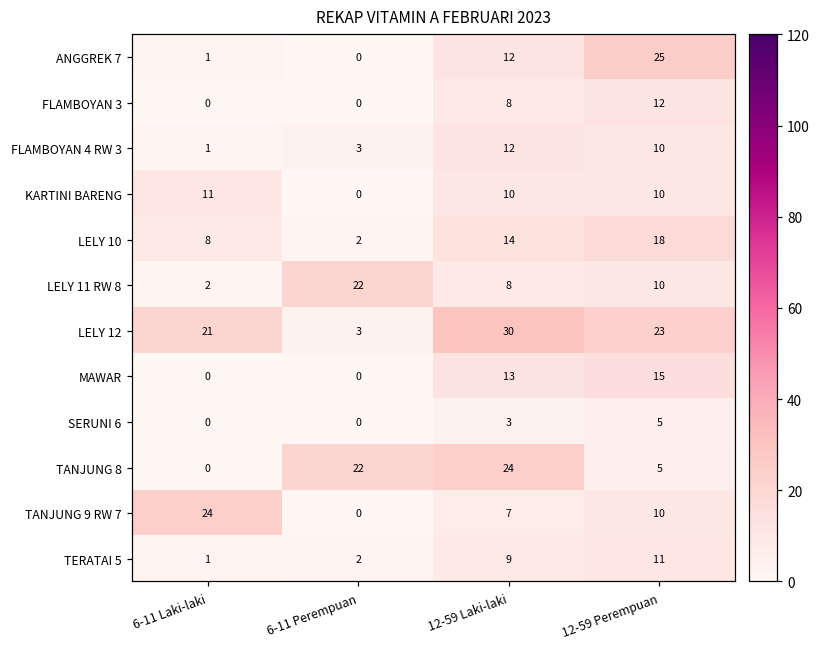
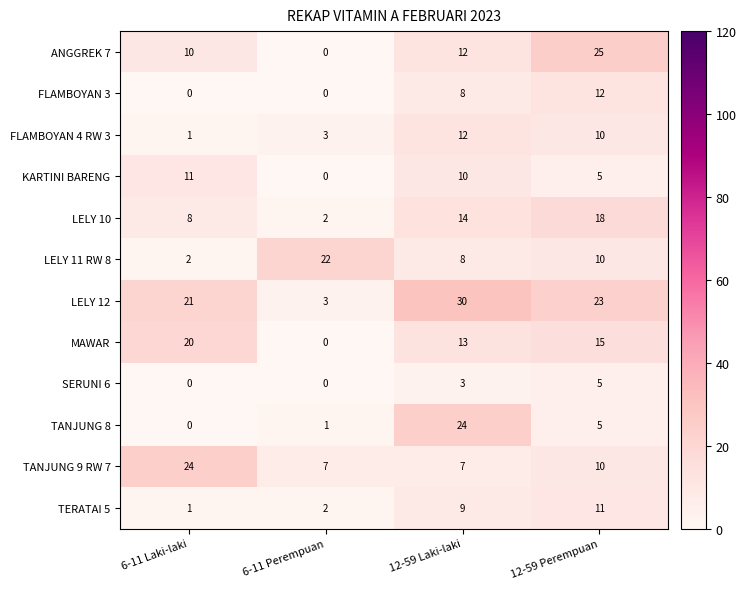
ANGGREK 7, 6-11 Laki-laki: 1 -> 10
KARTINI BARENG, 12-59 Perempuan: 10 -> 5
MAWAR, 6-11 Laki-laki: 0 -> 20
TANJUNG 8, 6-11 Perempuan: 22 -> 1
TANJUNG 9 RW 7, 6-11 Perempuan: 0 -> 7
